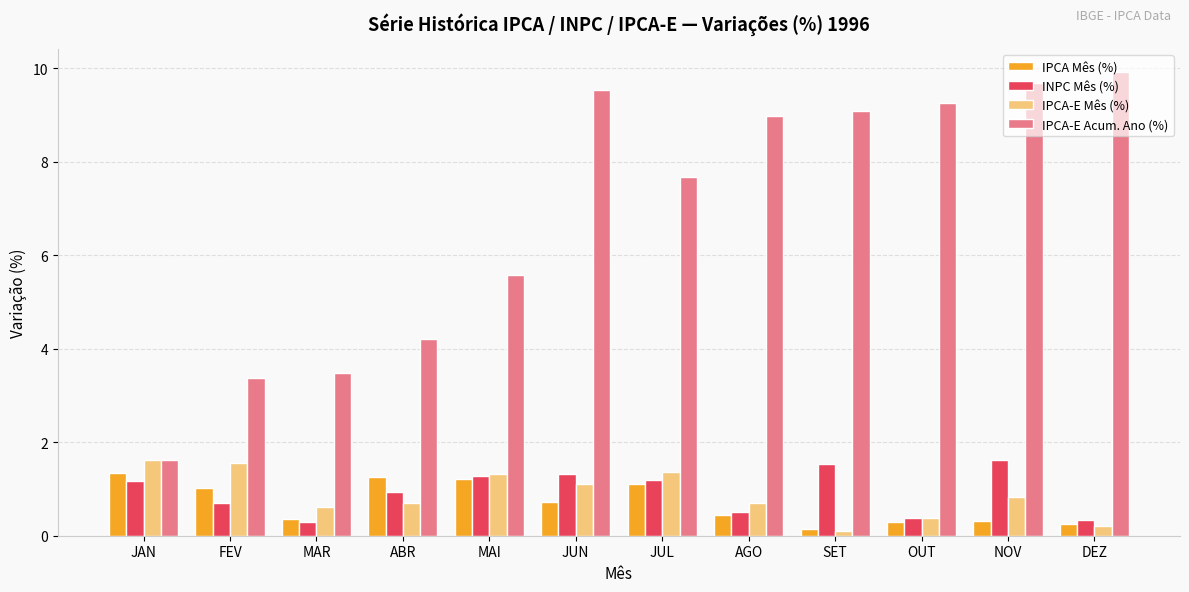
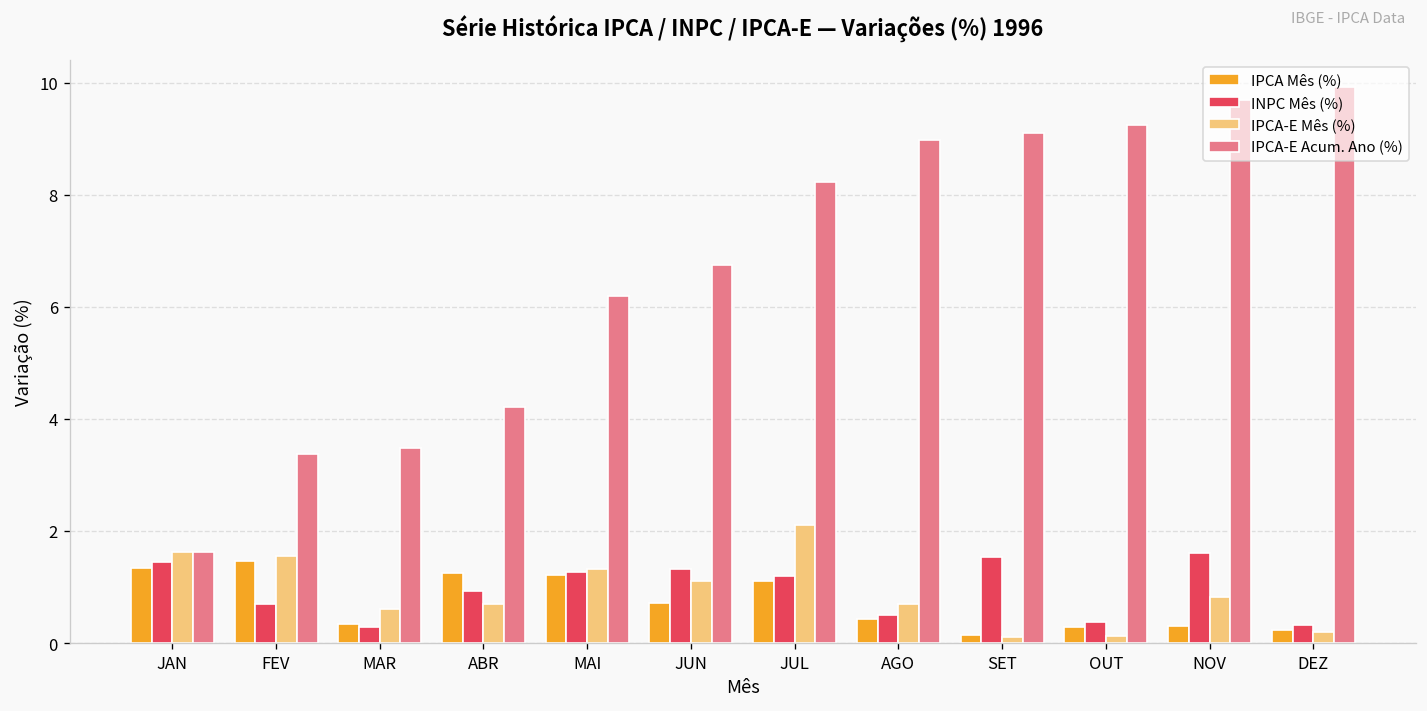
INPC Mês (%), JAN: 1.2 -> 1.5
IPCA Mês (%), FEV: 1.0 -> 1.5
IPCA-E Acum. Ano (%), MAI: 5.6 -> 6.2
IPCA-E Acum. Ano (%), JUN: 9.5 -> 6.8
IPCA-E Mês (%), JUL: 1.4 -> 2.1
IPCA-E Acum. Ano (%), JUL: 7.7 -> 8.2
IPCA-E Mês (%), OUT: 0.4 -> 0.1
